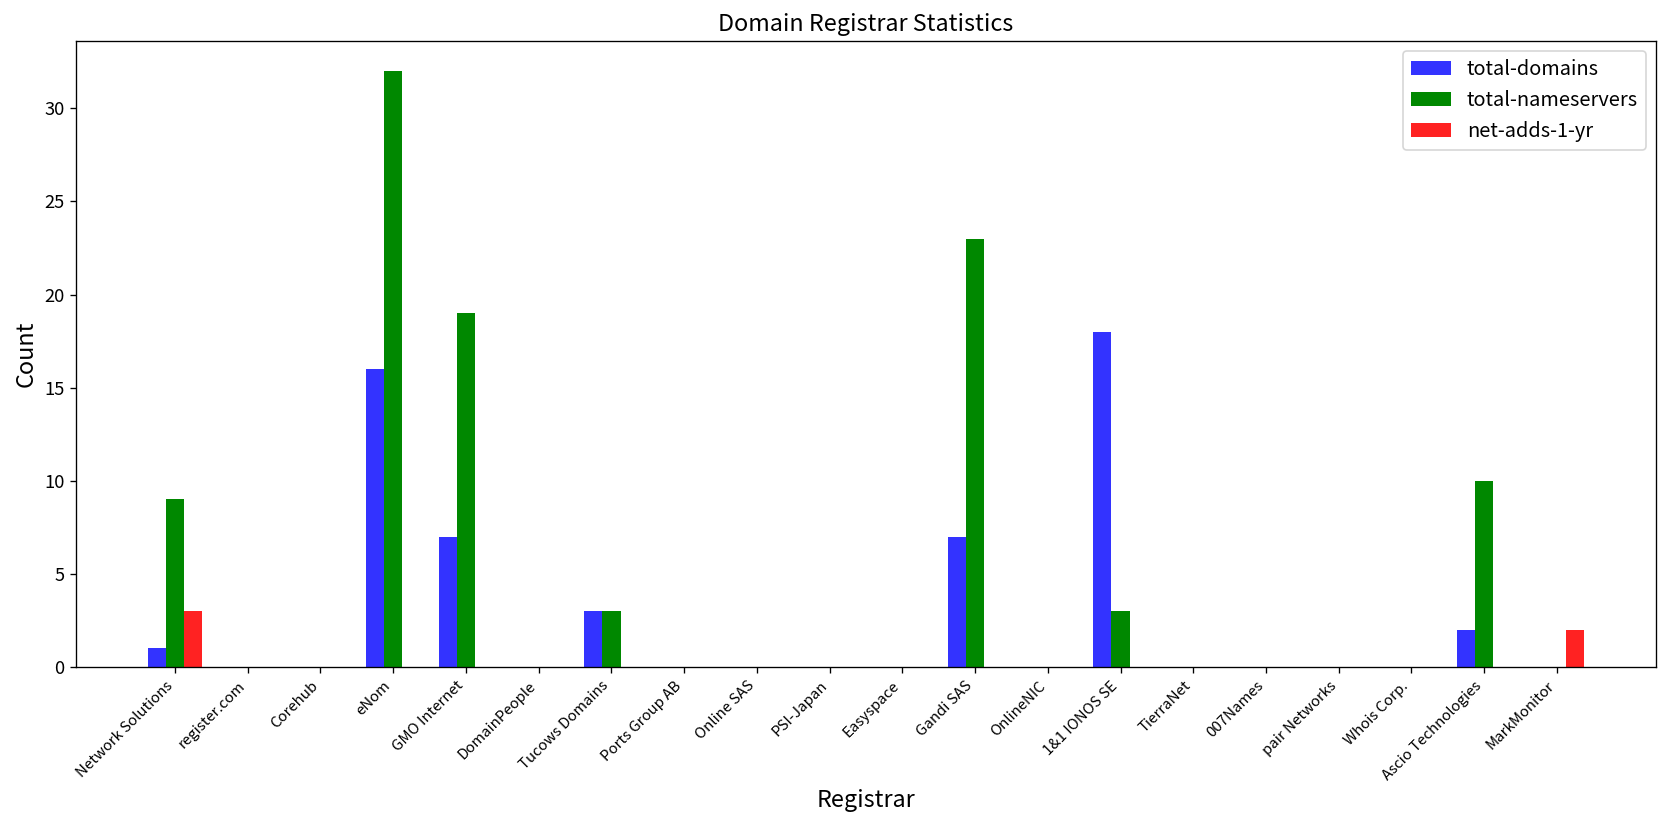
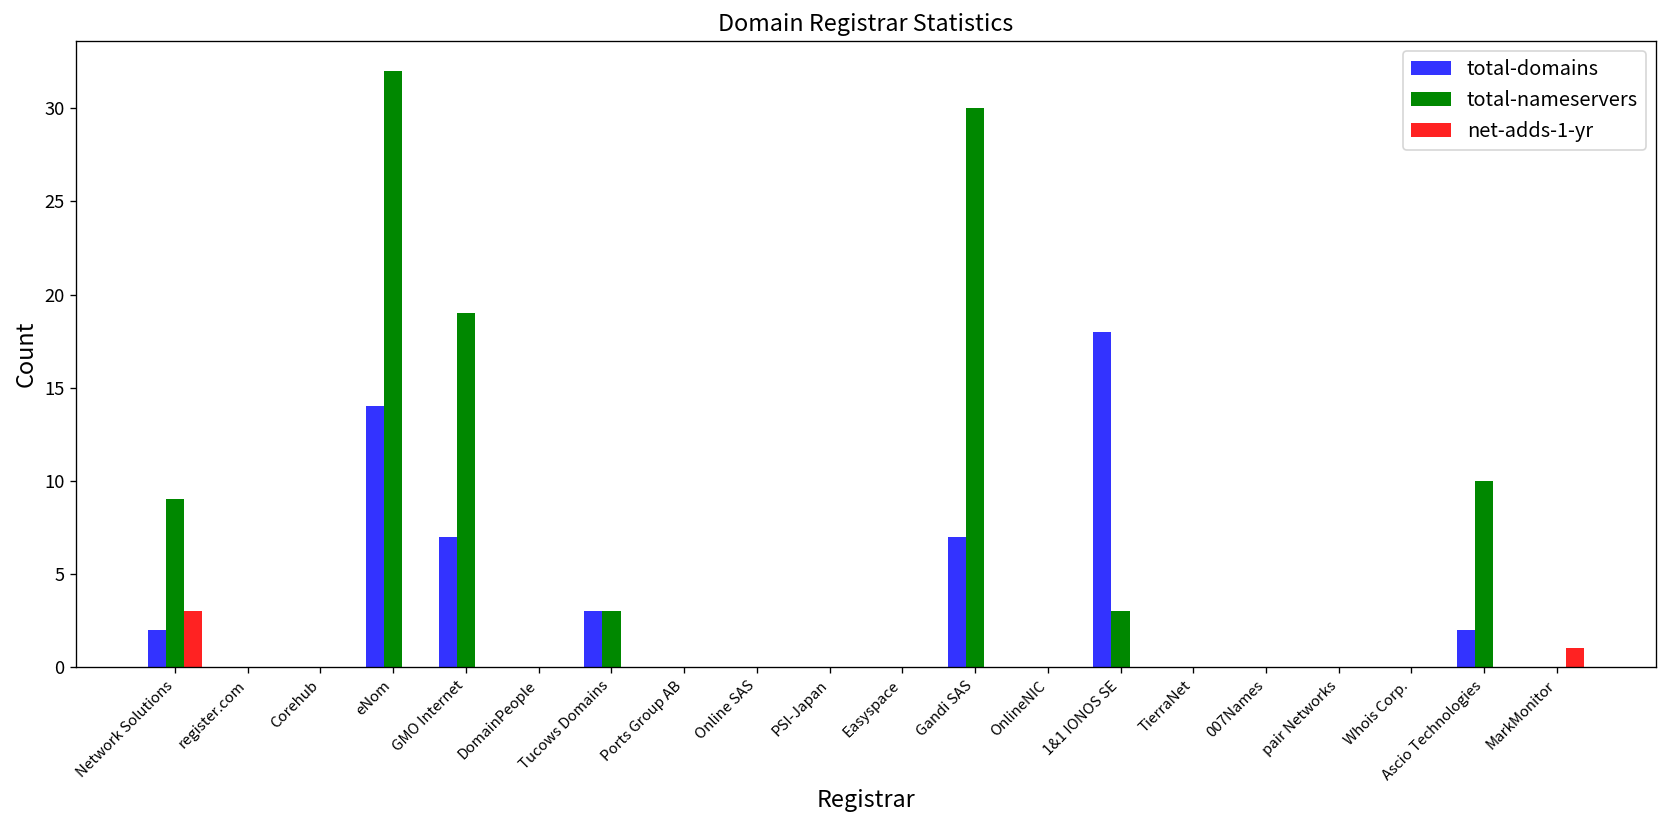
total-domains, Network Solutions: 1 -> 2
total-domains, eNom: 16 -> 14
total-nameservers, Gandi SAS: 23 -> 30
net-adds-1-yr, MarkMonitor: 2 -> 1
